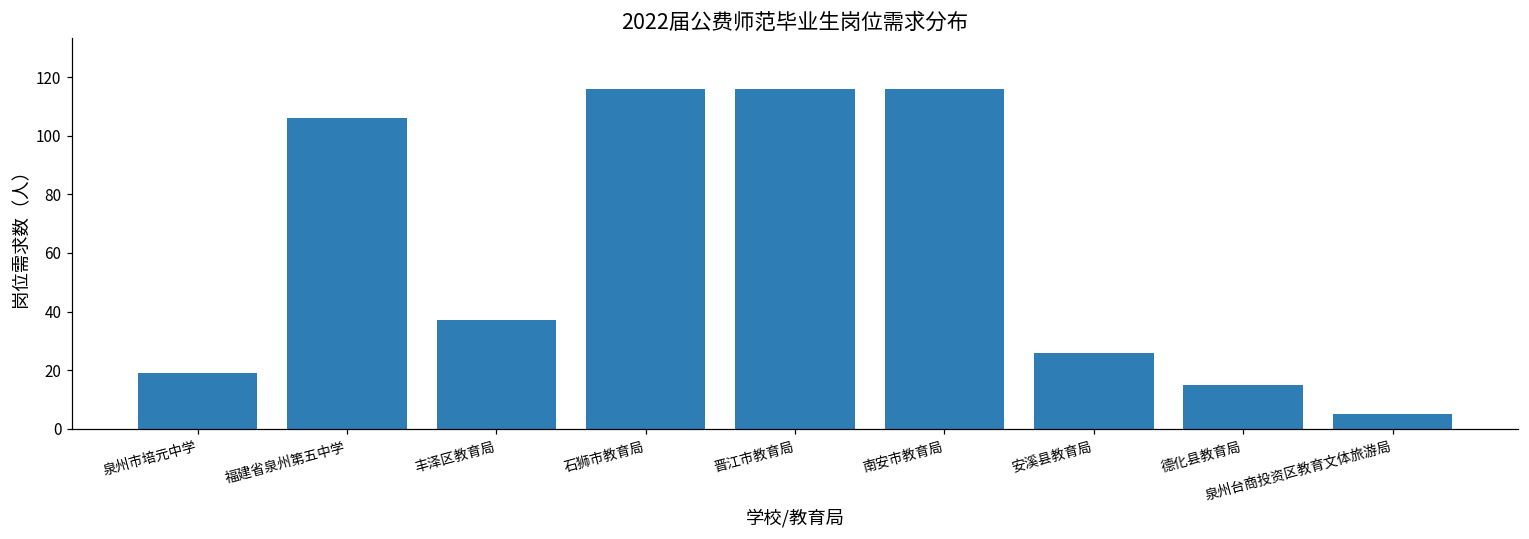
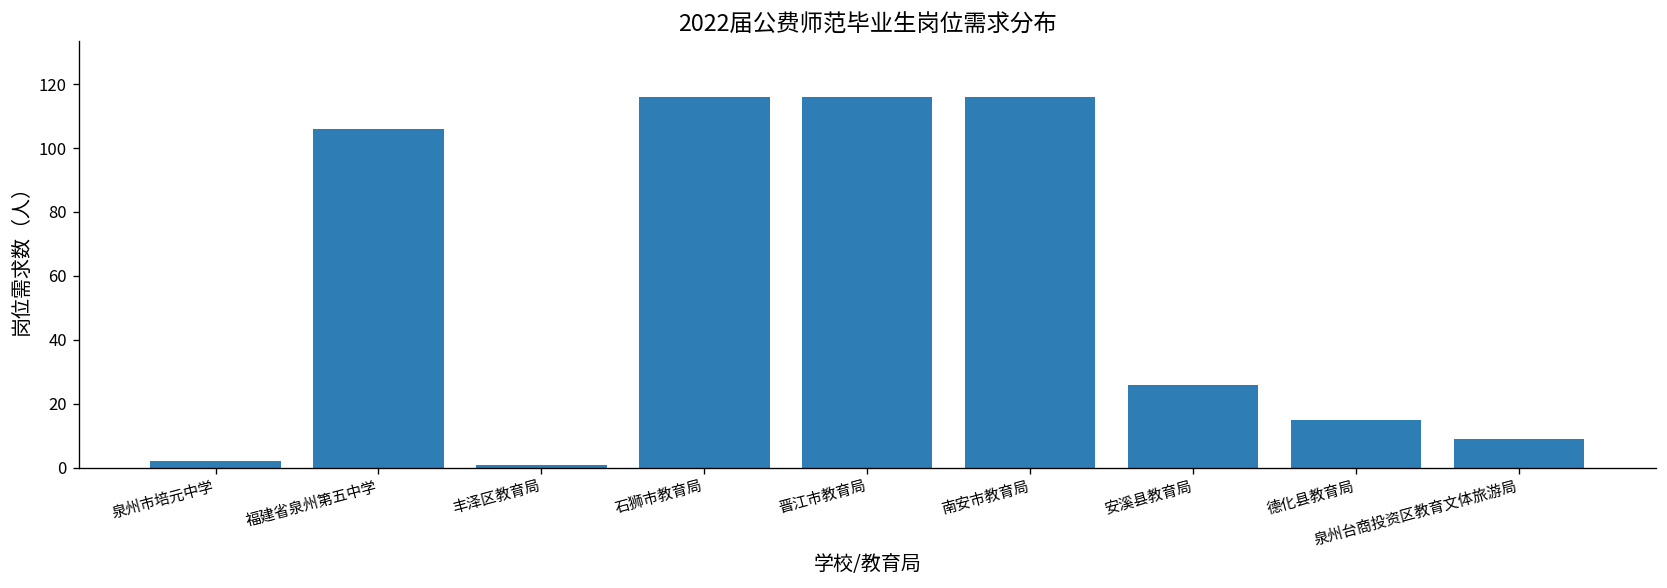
泉州市培元中学: 19 -> 2
丰泽区教育局: 37 -> 1
泉州台商投资区教育文体旅游局: 5 -> 9
